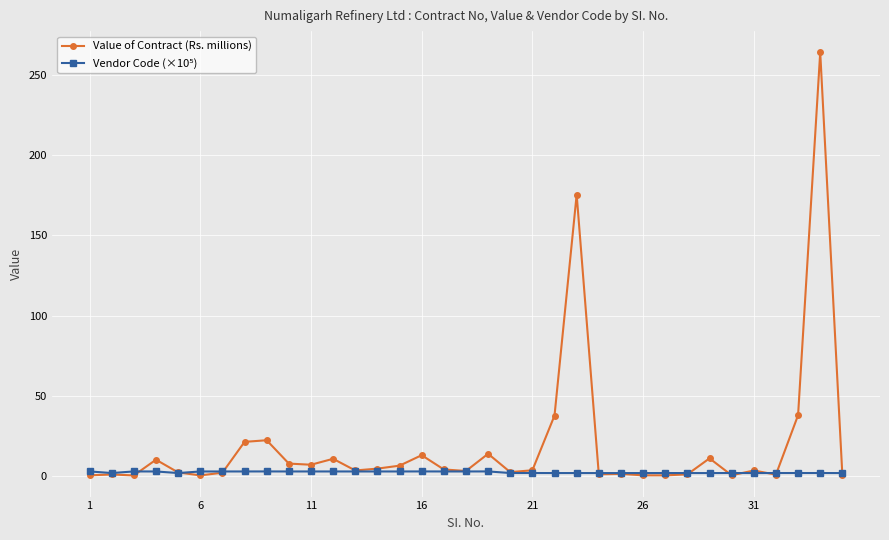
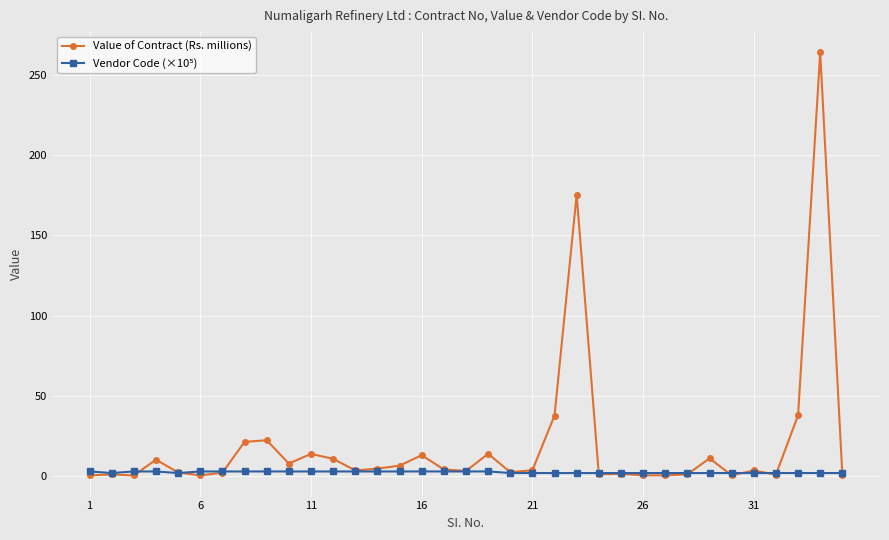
Value of Contract (Rs. millions), 11: 7 -> 14
